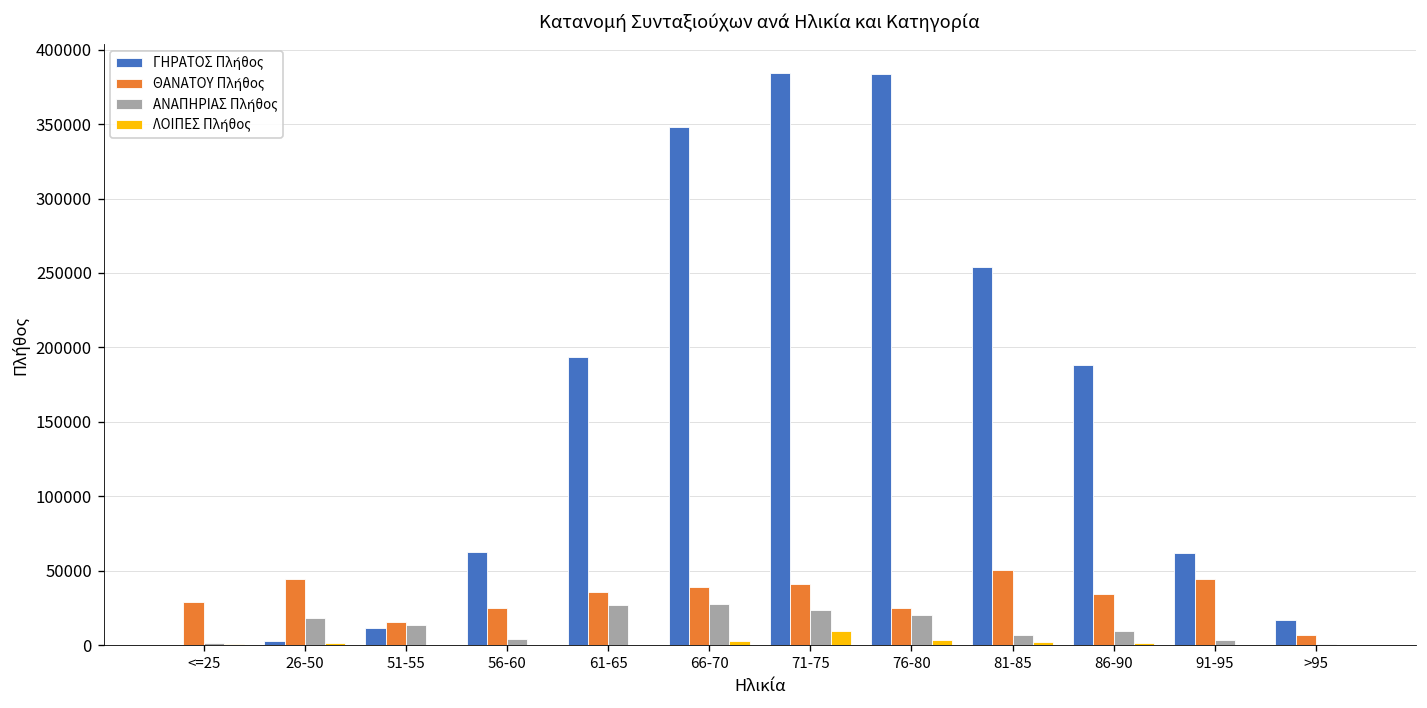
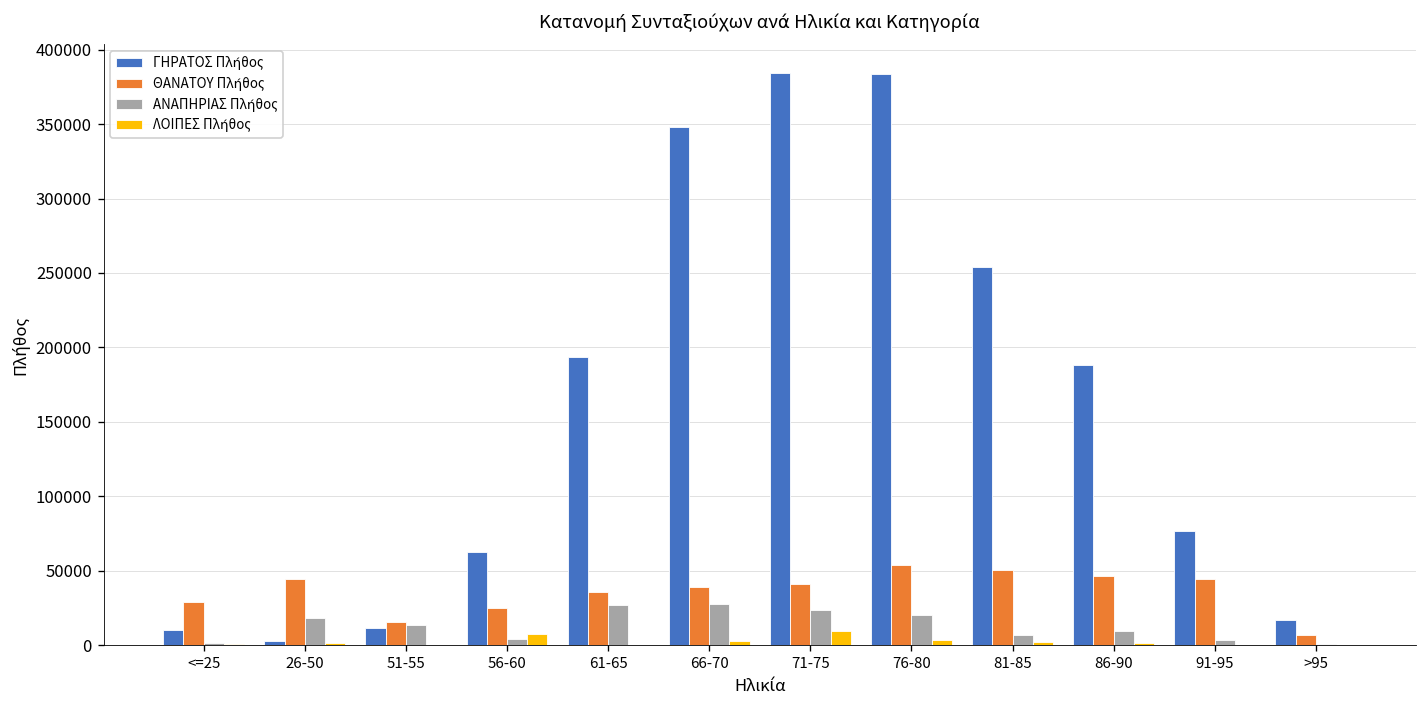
ΓΗΡΑΤΟΣ Πλήθος, <=25: 0 -> 10000
ΛΟΙΠΕΣ Πλήθος, 56-60: 0 -> 7000
ΘΑΝΑΤΟΥ Πλήθος, 76-80: 25000 -> 54000
ΘΑΝΑΤΟΥ Πλήθος, 86-90: 34000 -> 47000
ΓΗΡΑΤΟΣ Πλήθος, 91-95: 62000 -> 76000
